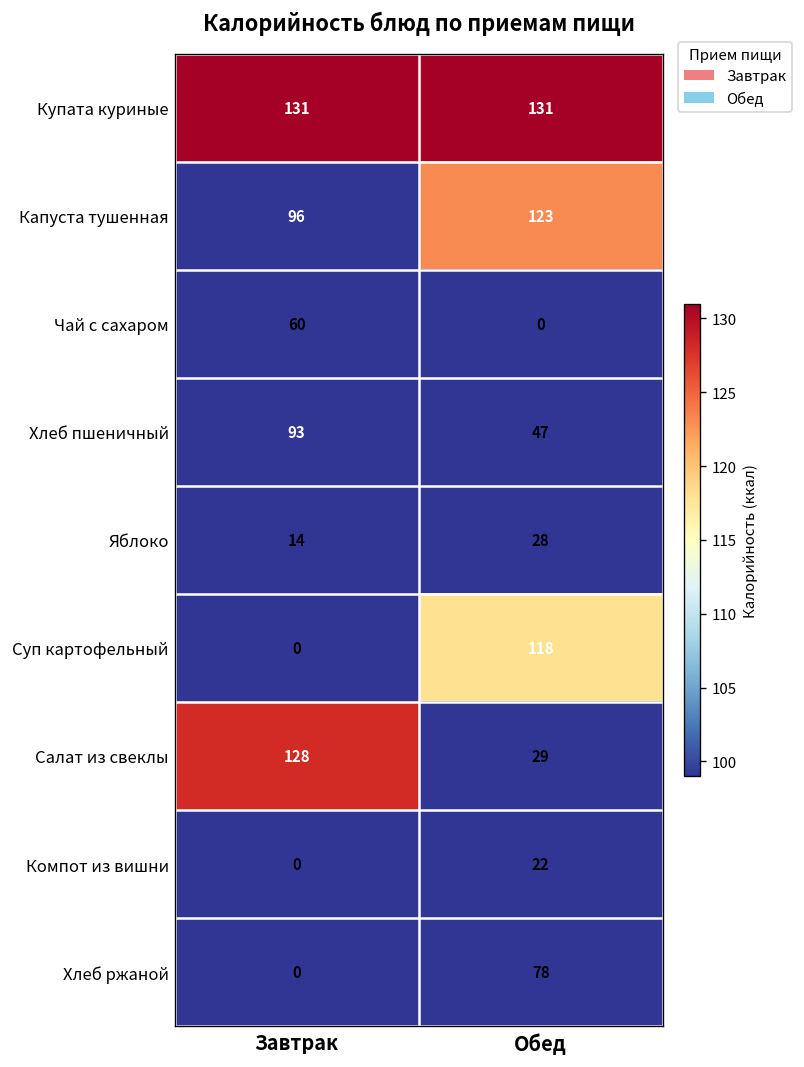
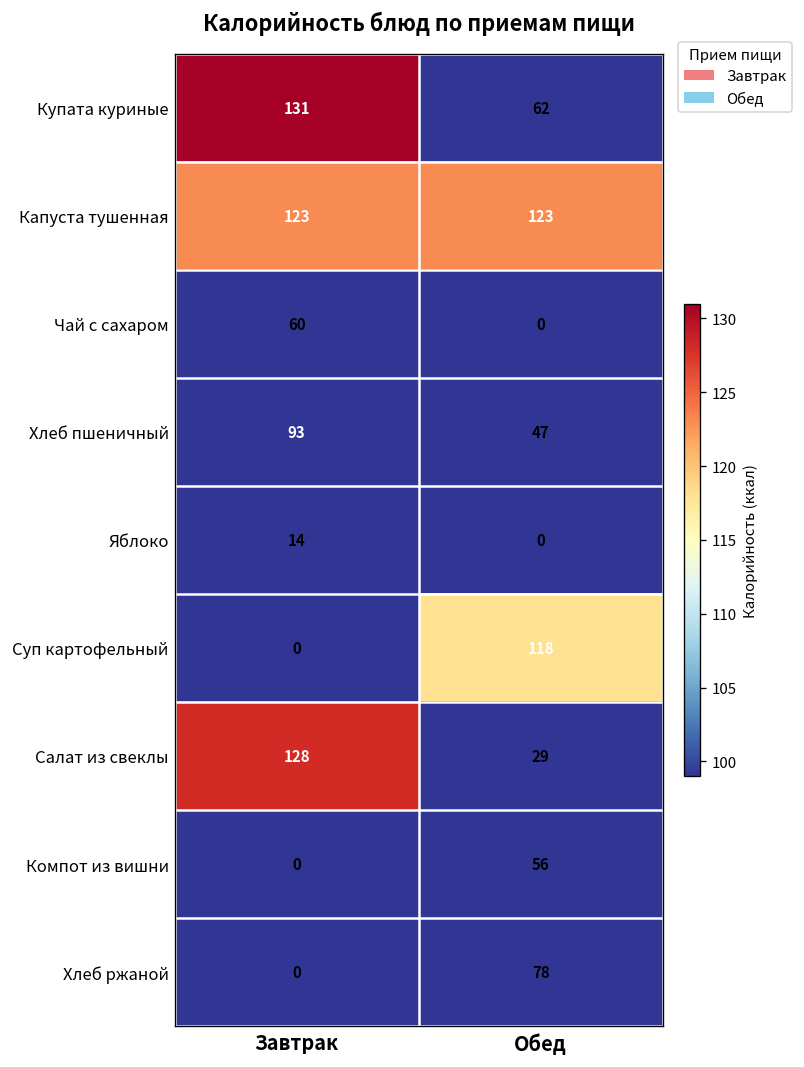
Купата куриные, Обед: 131 -> 62
Капуста тушенная, Завтрак: 96 -> 123
Яблоко, Обед: 28 -> 0
Компот из вишни, Обед: 22 -> 56
